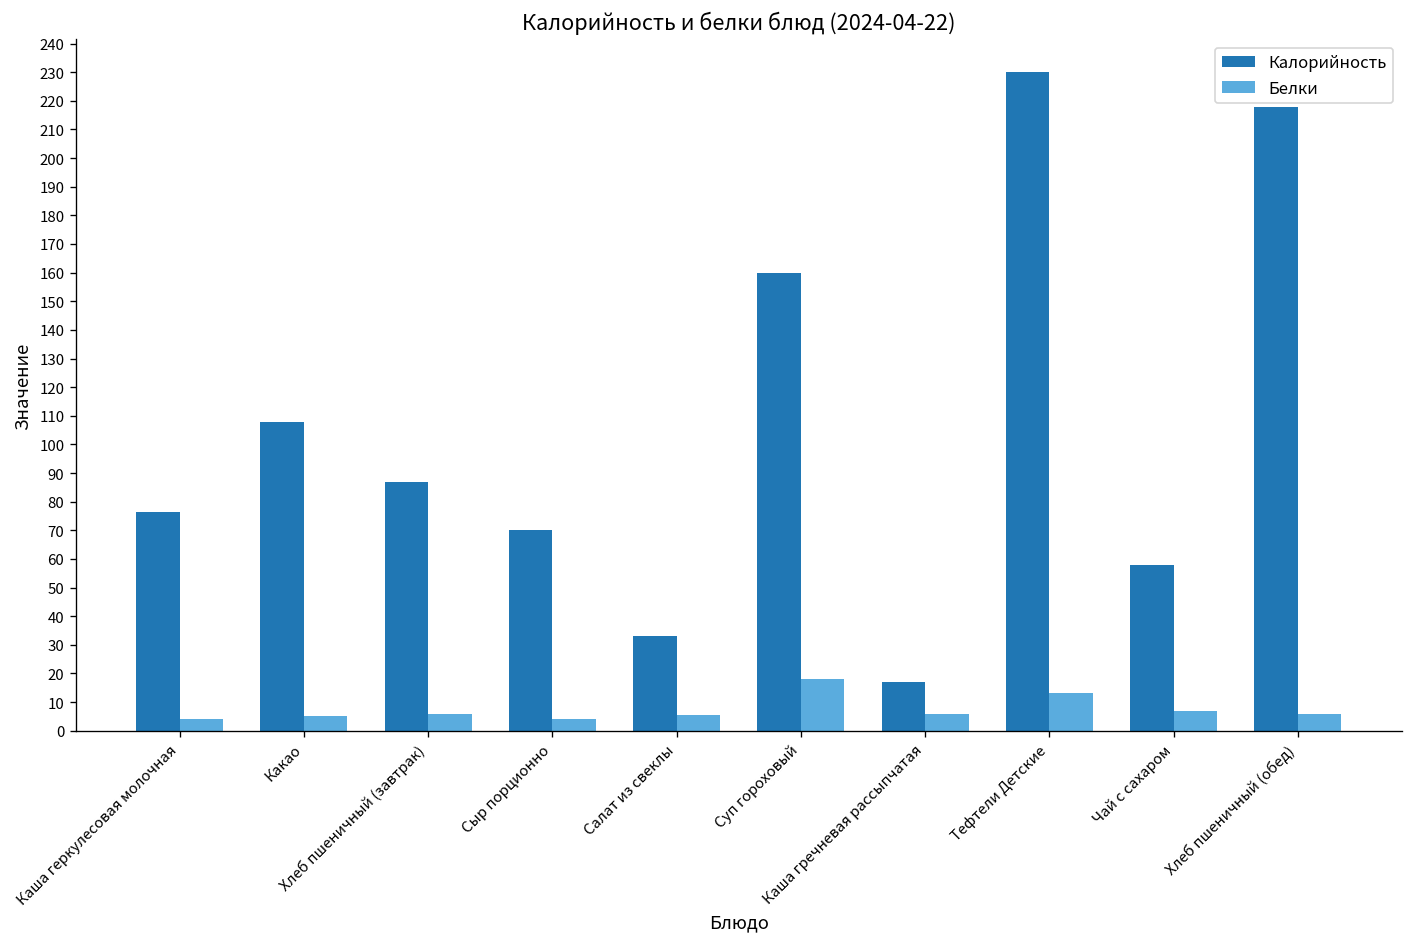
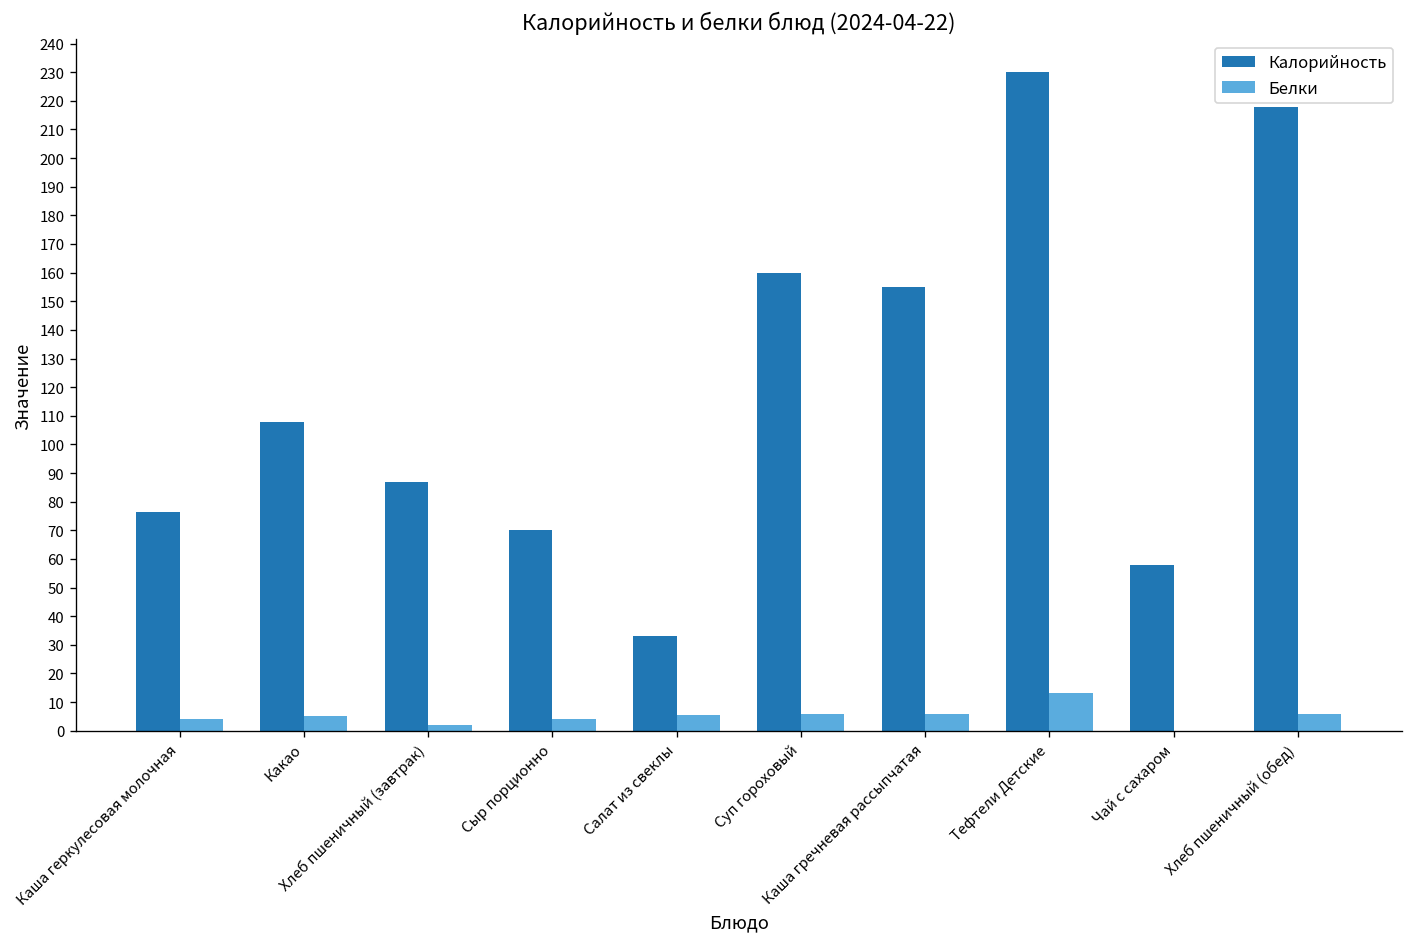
Белки, Хлеб пшеничный (завтрак): 6 -> 2
Белки, Суп гороховый: 18 -> 6
Калорийность, Каша гречневая рассыпчатая: 17 -> 155
Белки, Чай с сахаром: 7 -> 0
